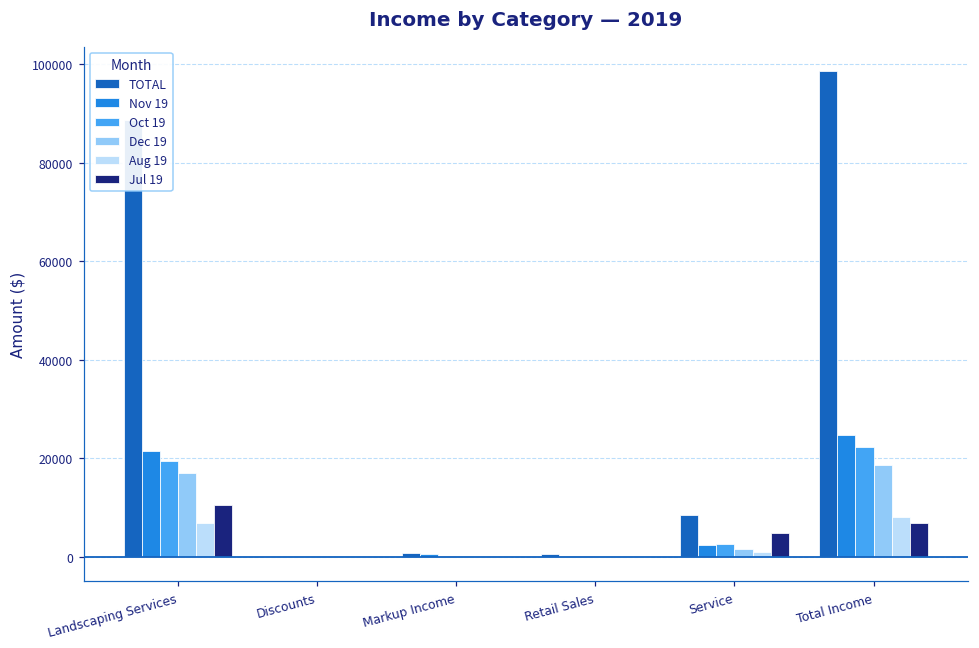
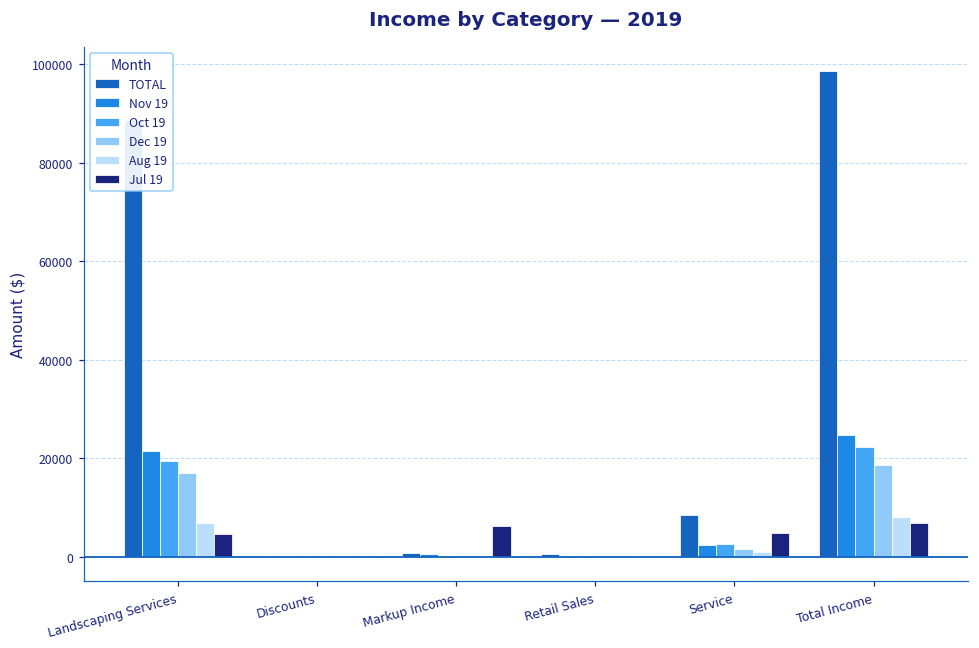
Jul 19, Landscaping Services: 10000 -> 5000
Jul 19, Markup Income: 0 -> 6000
